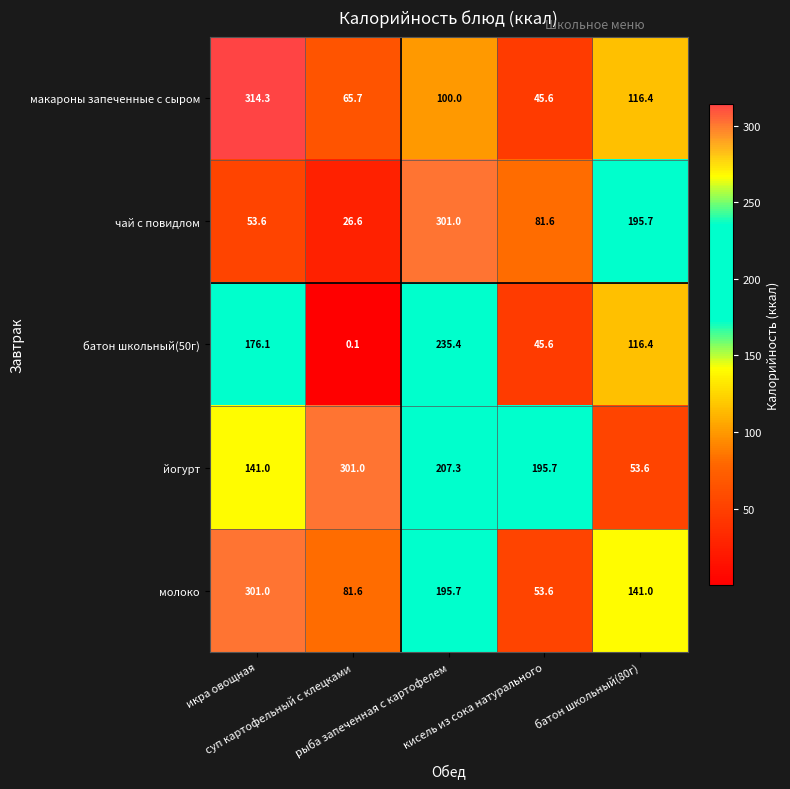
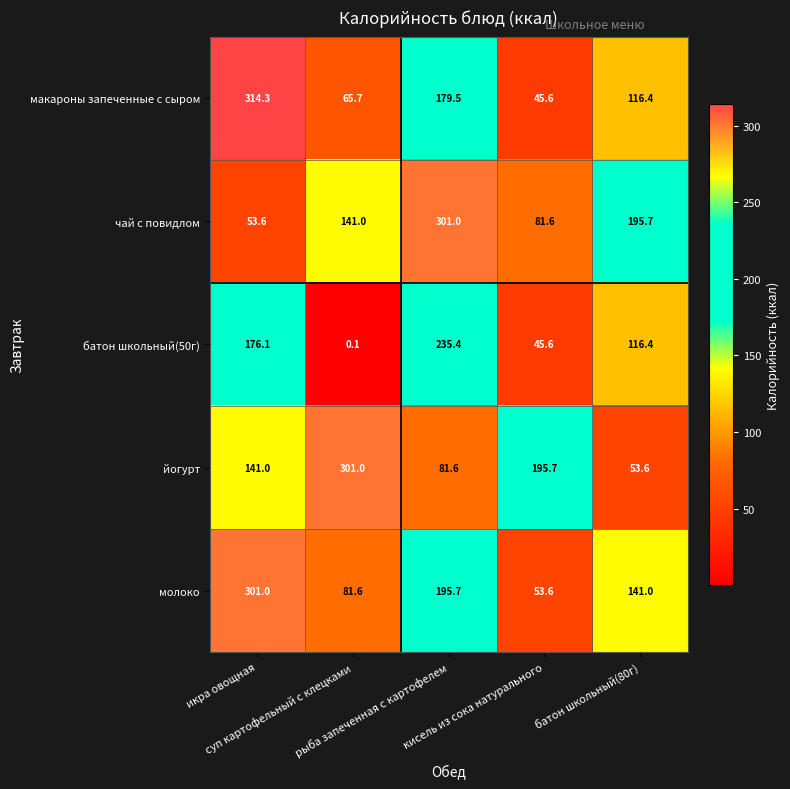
макароны запеченные с сыром, рыба запеченная с картофелем: 100.0 -> 179.5
чай с повидлом, суп картофельный с клецками: 26.6 -> 141.0
йогурт, рыба запеченная с картофелем: 207.3 -> 81.6
